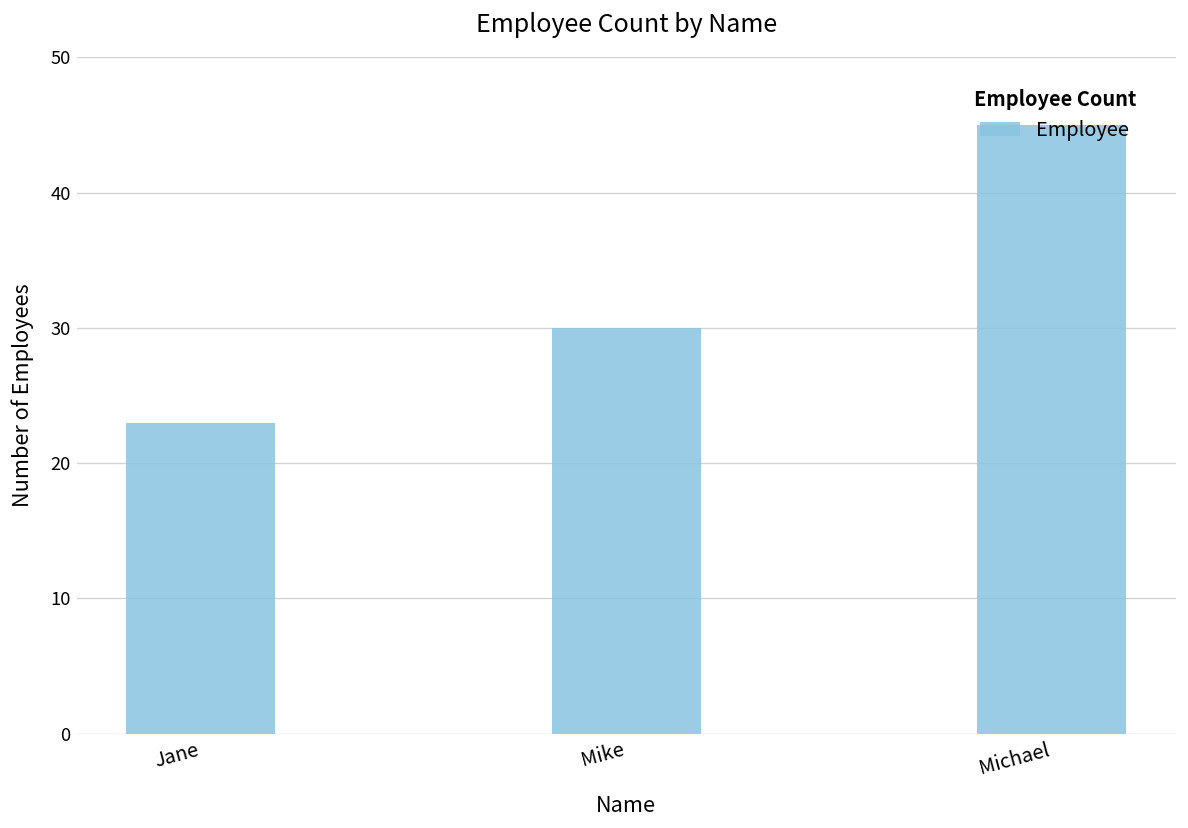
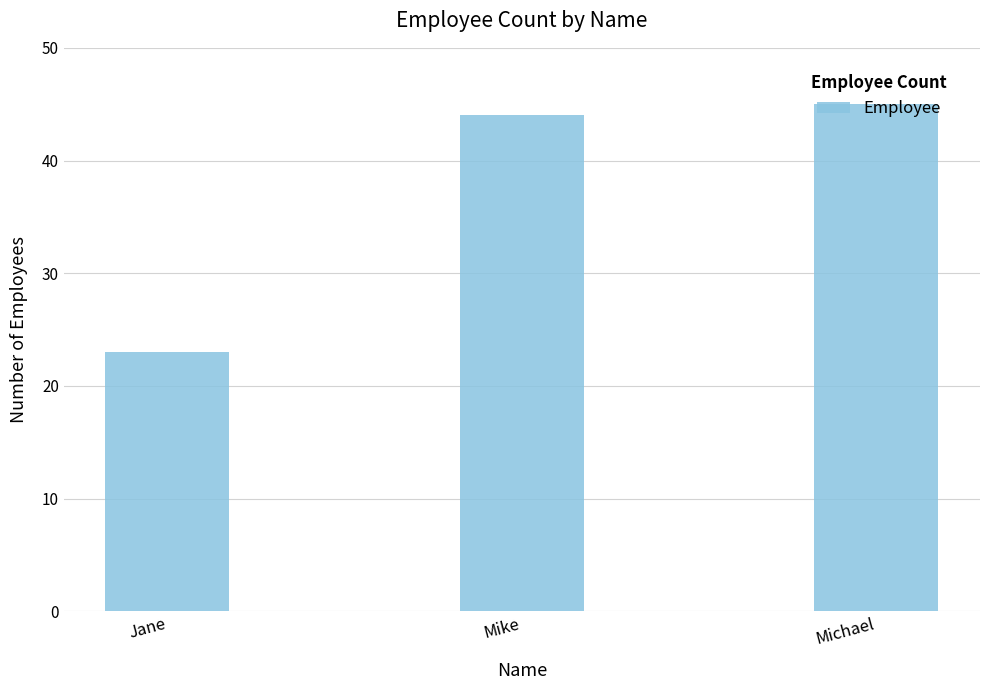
Mike: 30 -> 44
